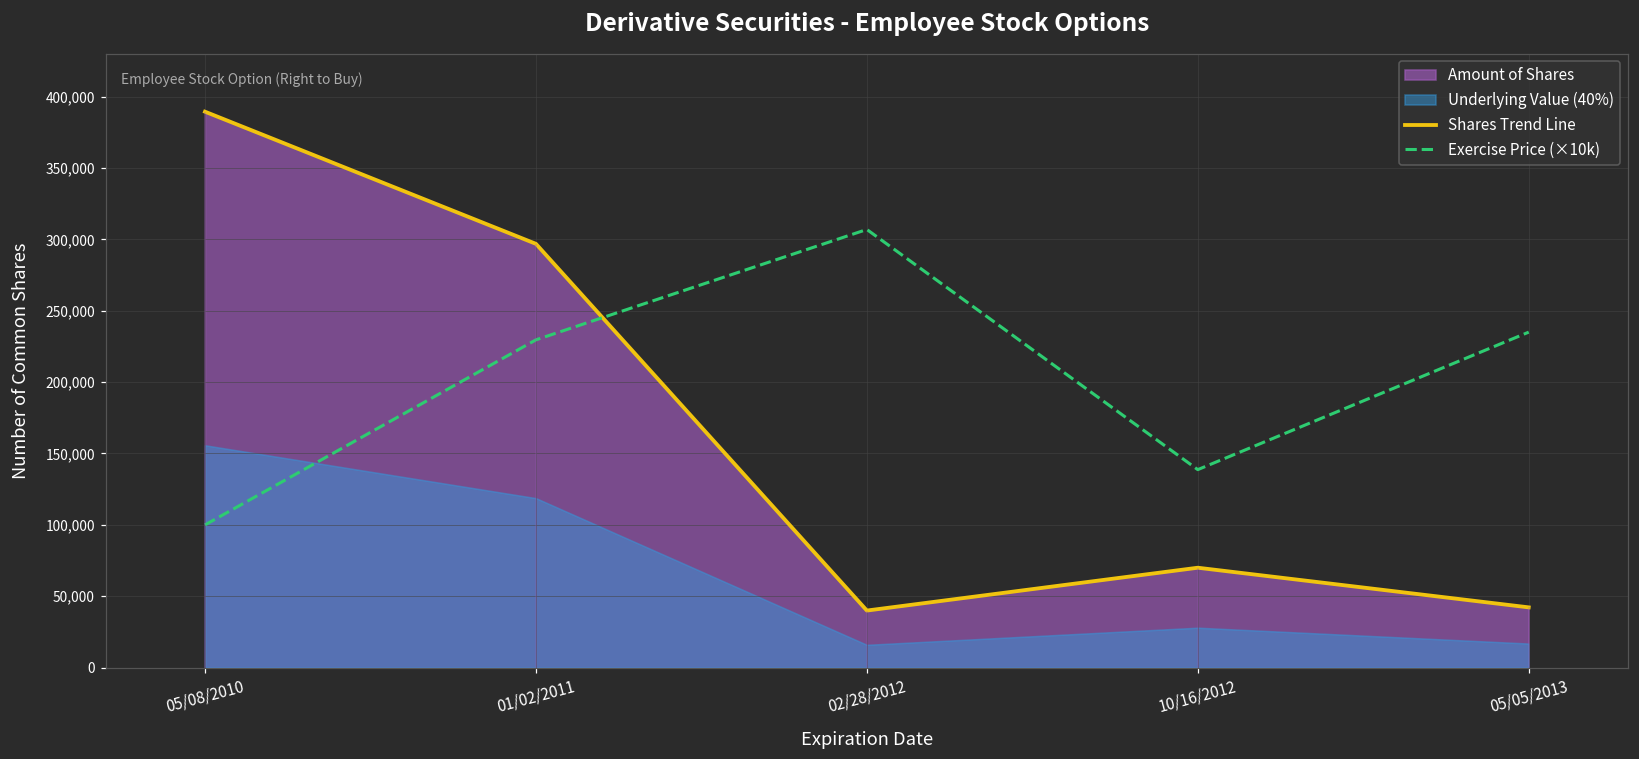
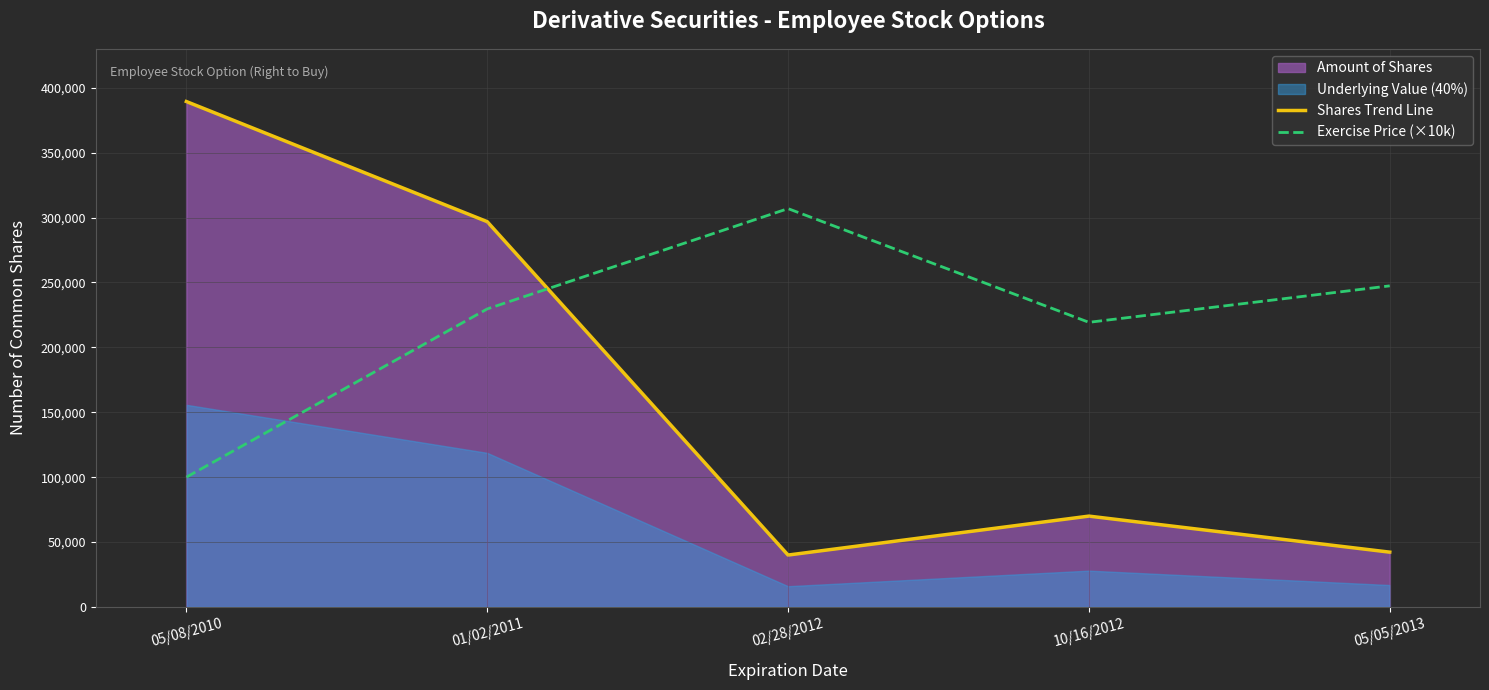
Exercise Price (×10k), 10/16/2012: 139,000 -> 219,000
Exercise Price (×10k), 05/05/2013: 235,000 -> 247,000
